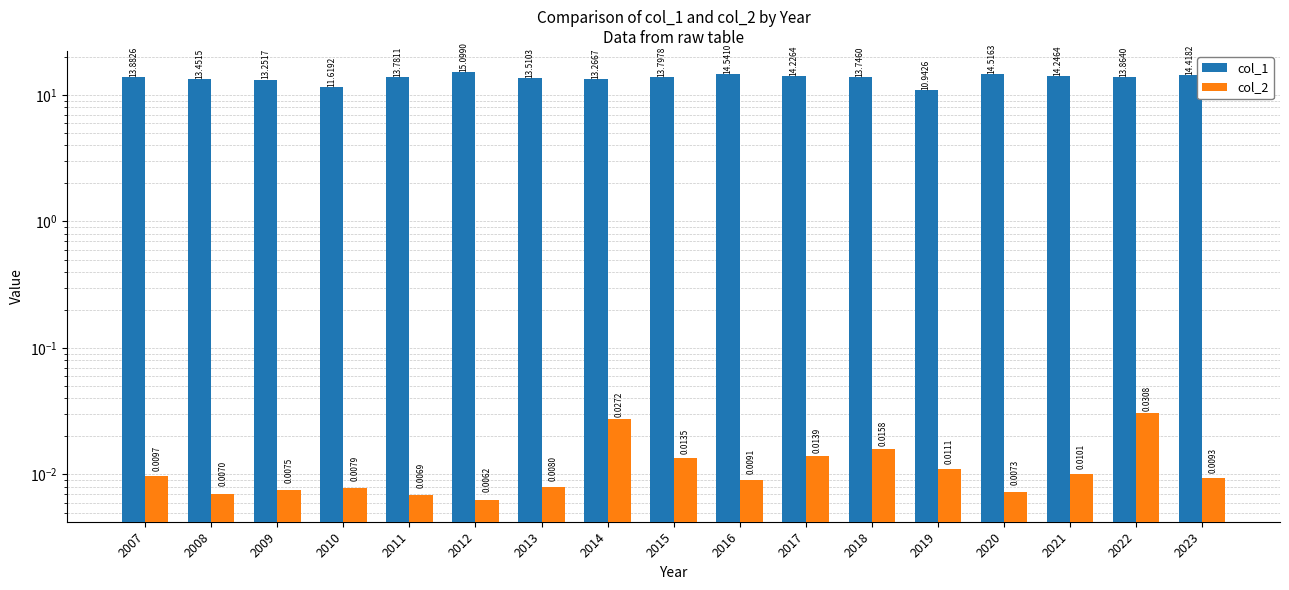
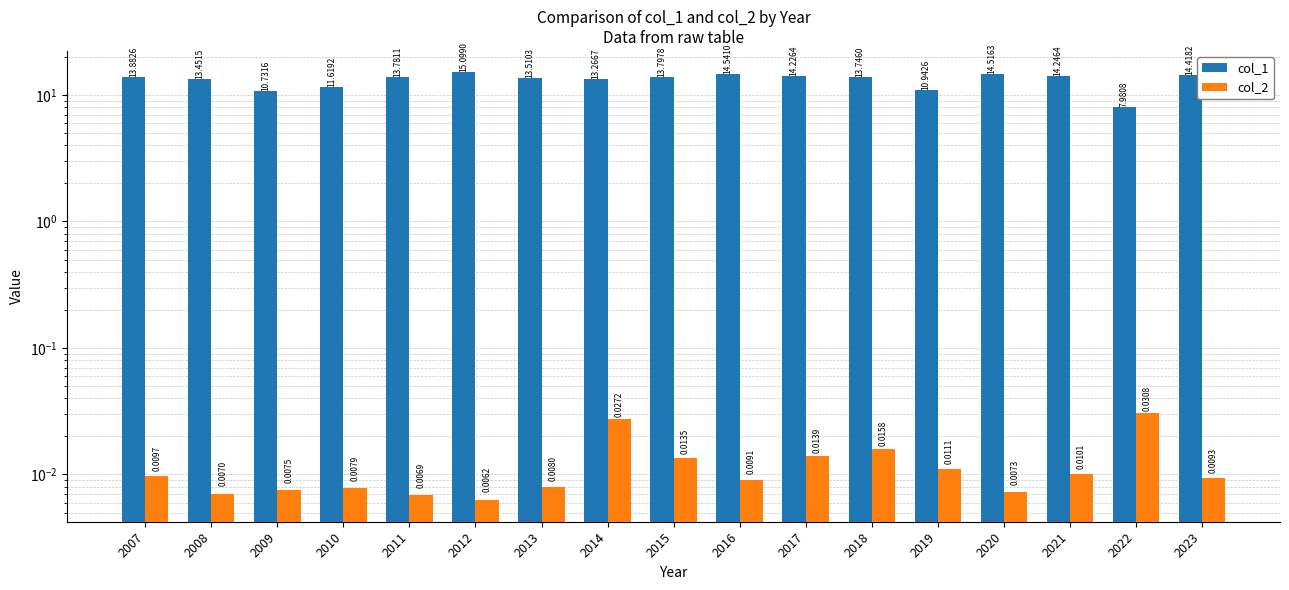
col_1, 2009: 13.2517 -> 10.7316
col_1, 2022: 13.8640 -> 7.9808
